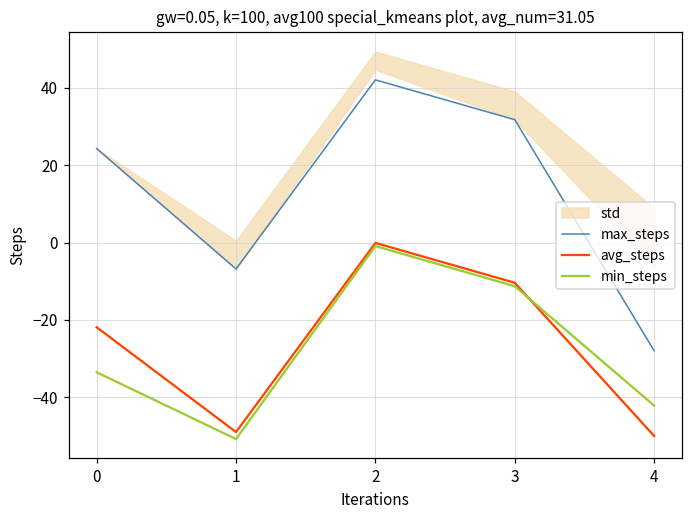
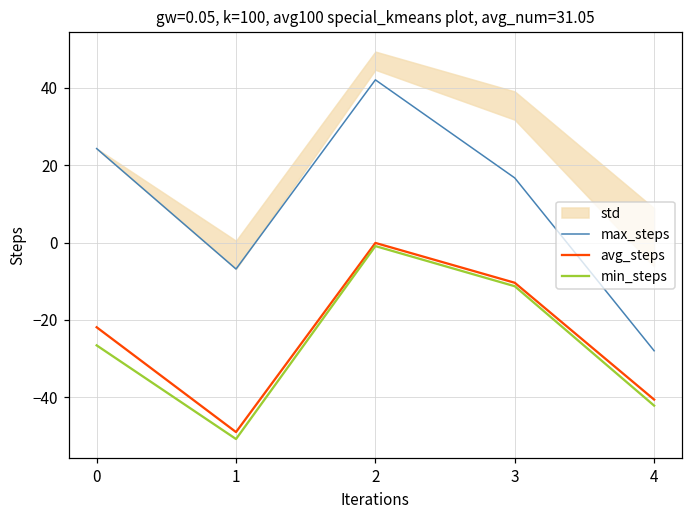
min_steps, 0: -34 -> -27
max_steps, 3: 32 -> 17
avg_steps, 4: -50 -> -41
